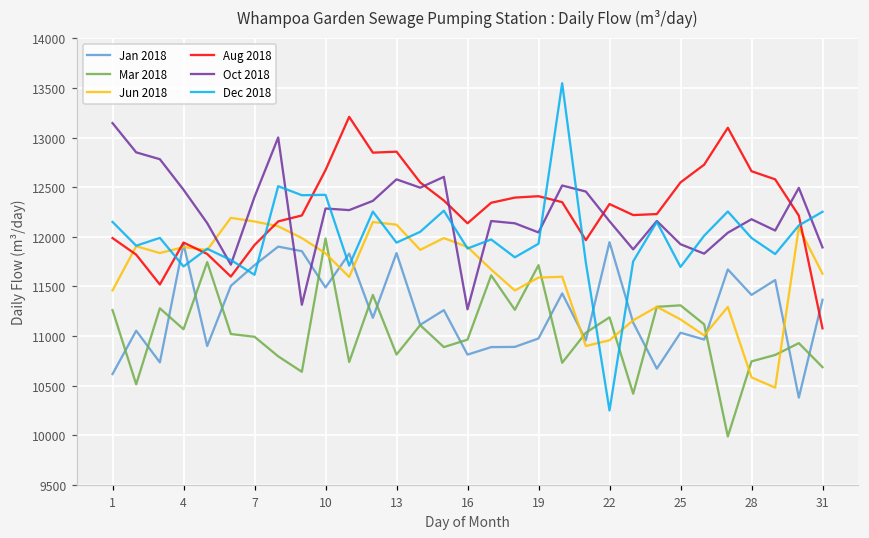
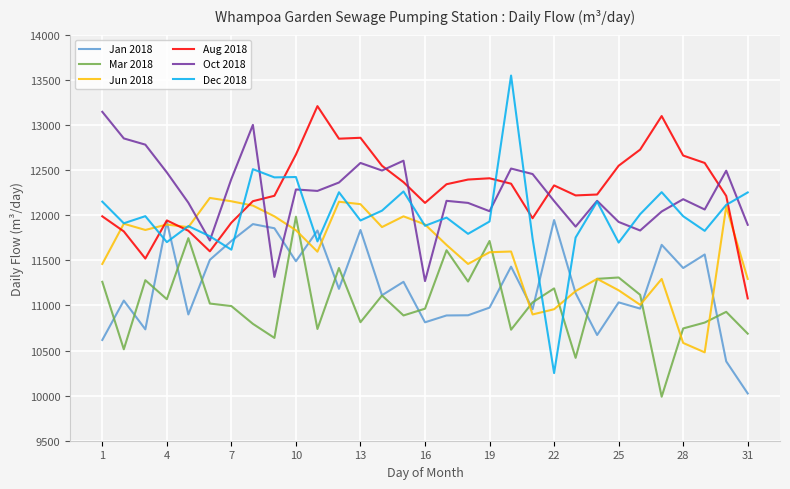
Jan 2018, 31: 11400 -> 10000
Jun 2018, 31: 11600 -> 11300
